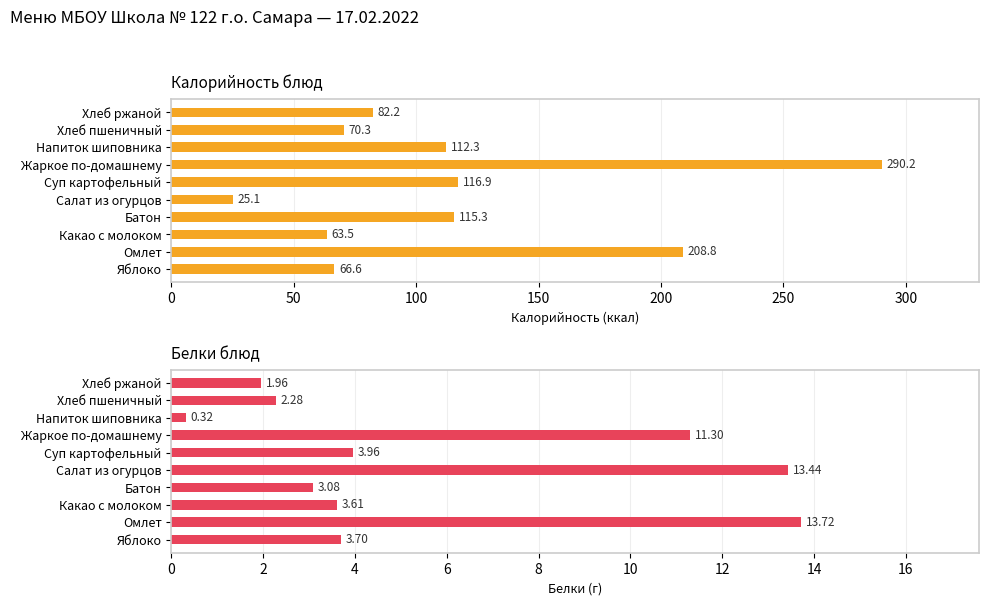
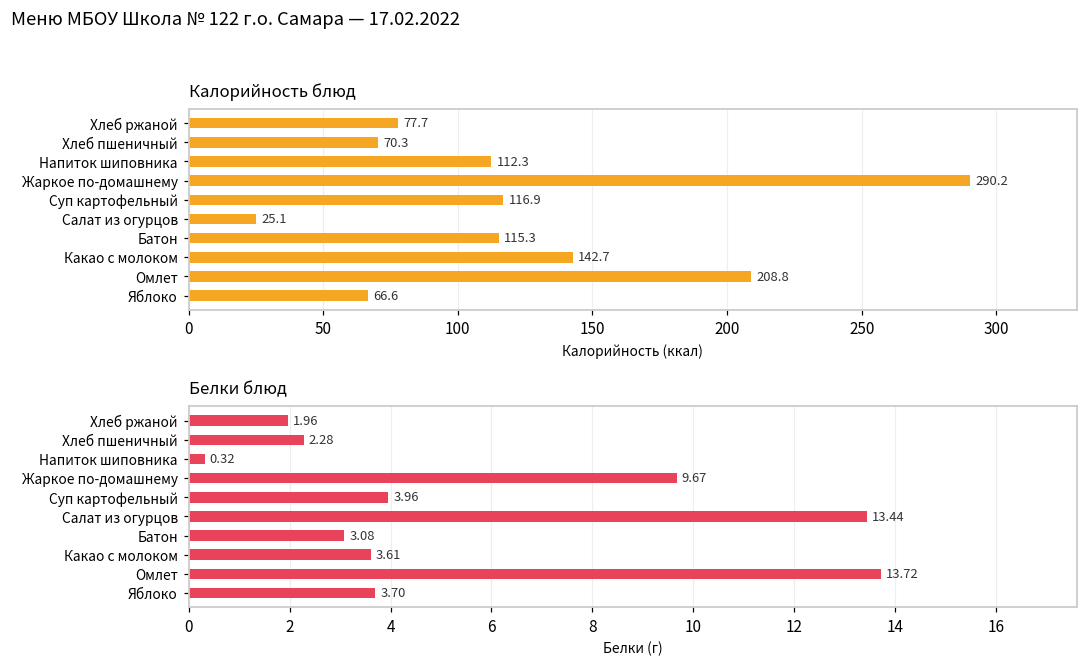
Калорийность блюд, Хлеб ржаной: 82.2 -> 77.7
Калорийность блюд, Какао с молоком: 63.5 -> 142.7
Белки блюд, Жаркое по-домашнему: 11.30 -> 9.67
